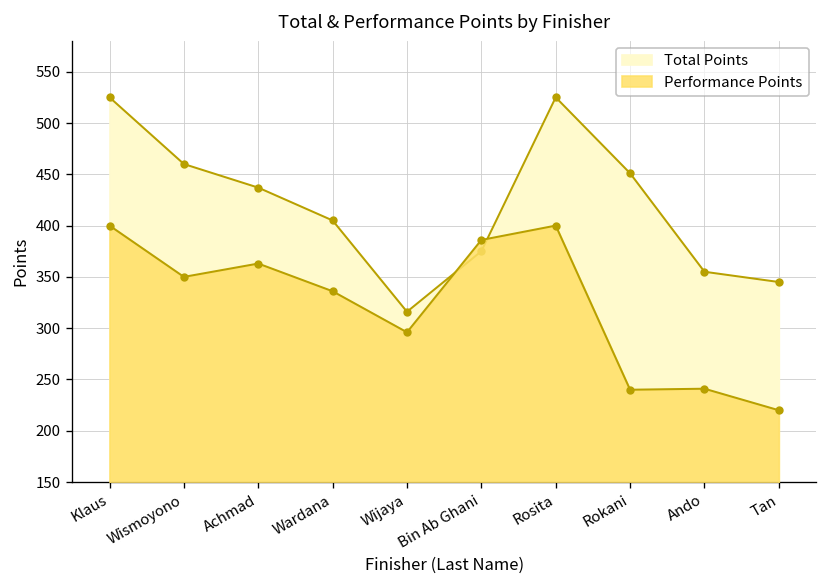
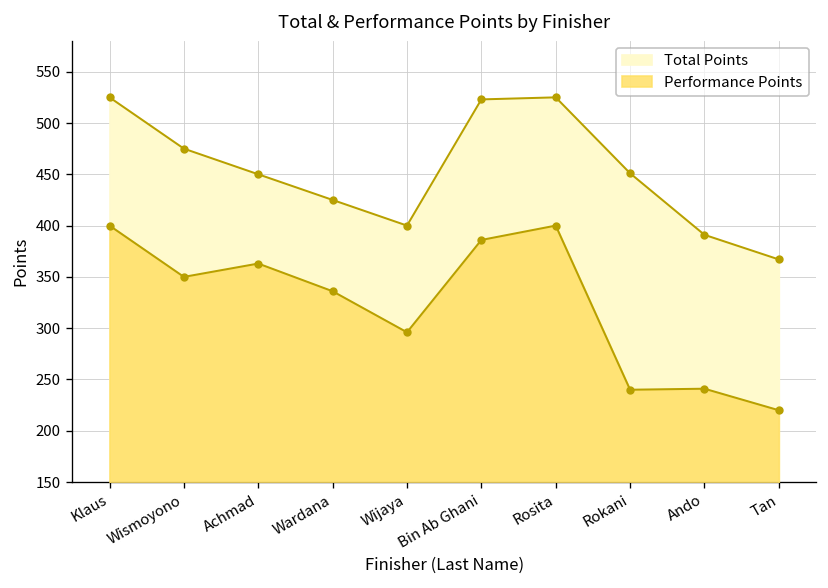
Total Points, Wismoyono: 460 -> 480
Total Points, Achmad: 440 -> 450
Total Points, Wardana: 410 -> 430
Total Points, Wijaya: 320 -> 400
Total Points, Bin Ab Ghani: 380 -> 520
Total Points, Ando: 360 -> 390
Total Points, Tan: 350 -> 370
